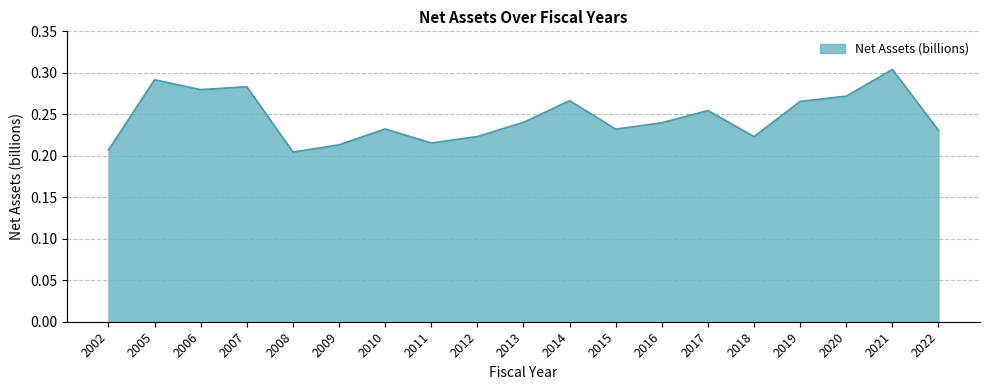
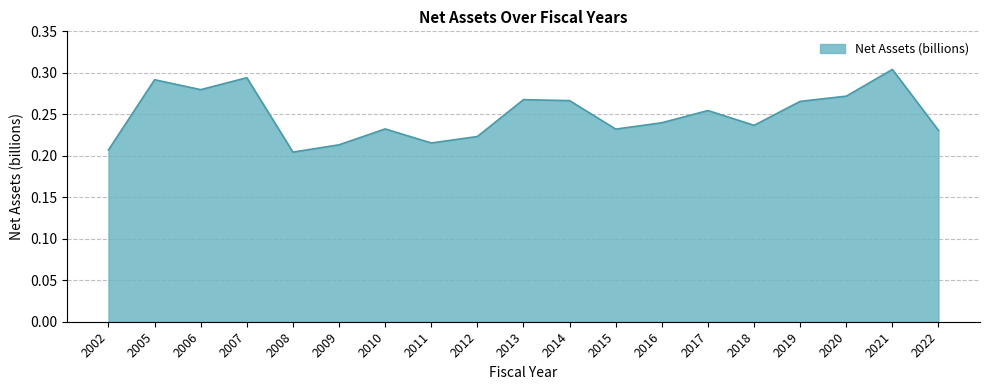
2007: 0.28 -> 0.29
2013: 0.24 -> 0.27
2018: 0.22 -> 0.24
